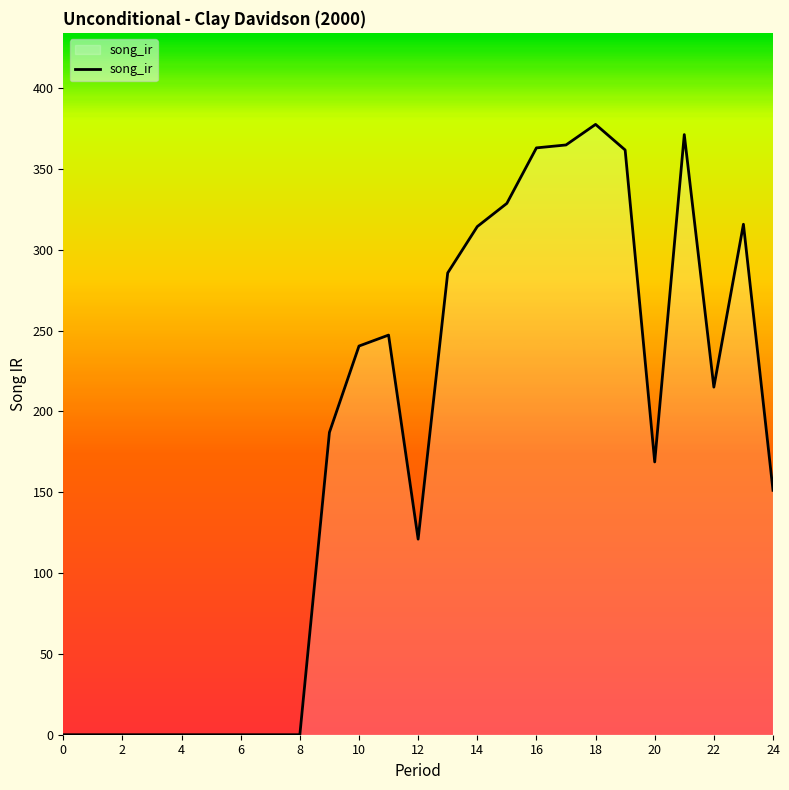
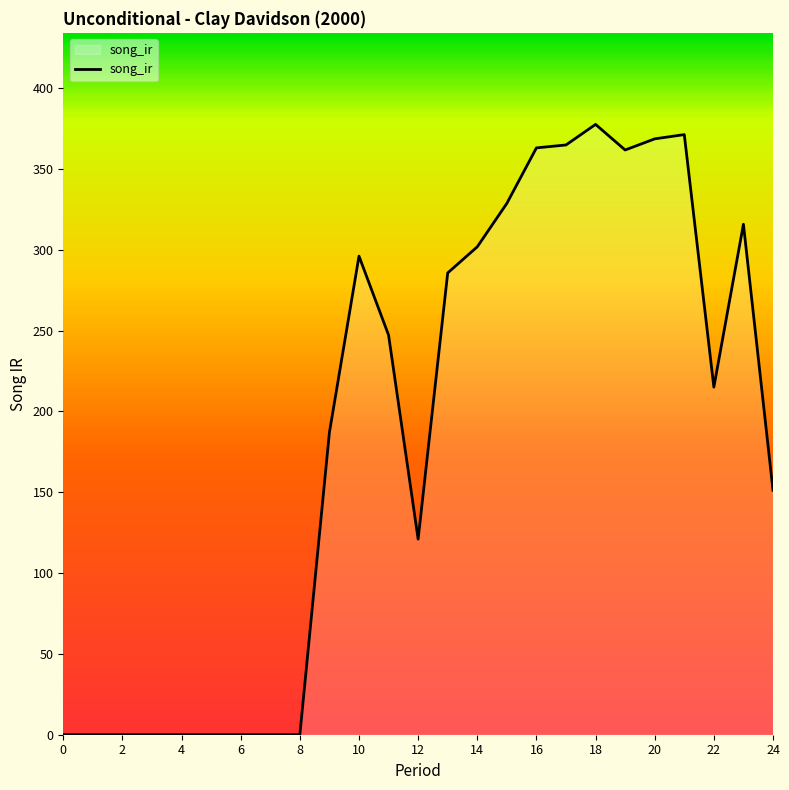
10: 240 -> 296
14: 314 -> 302
20: 169 -> 369
